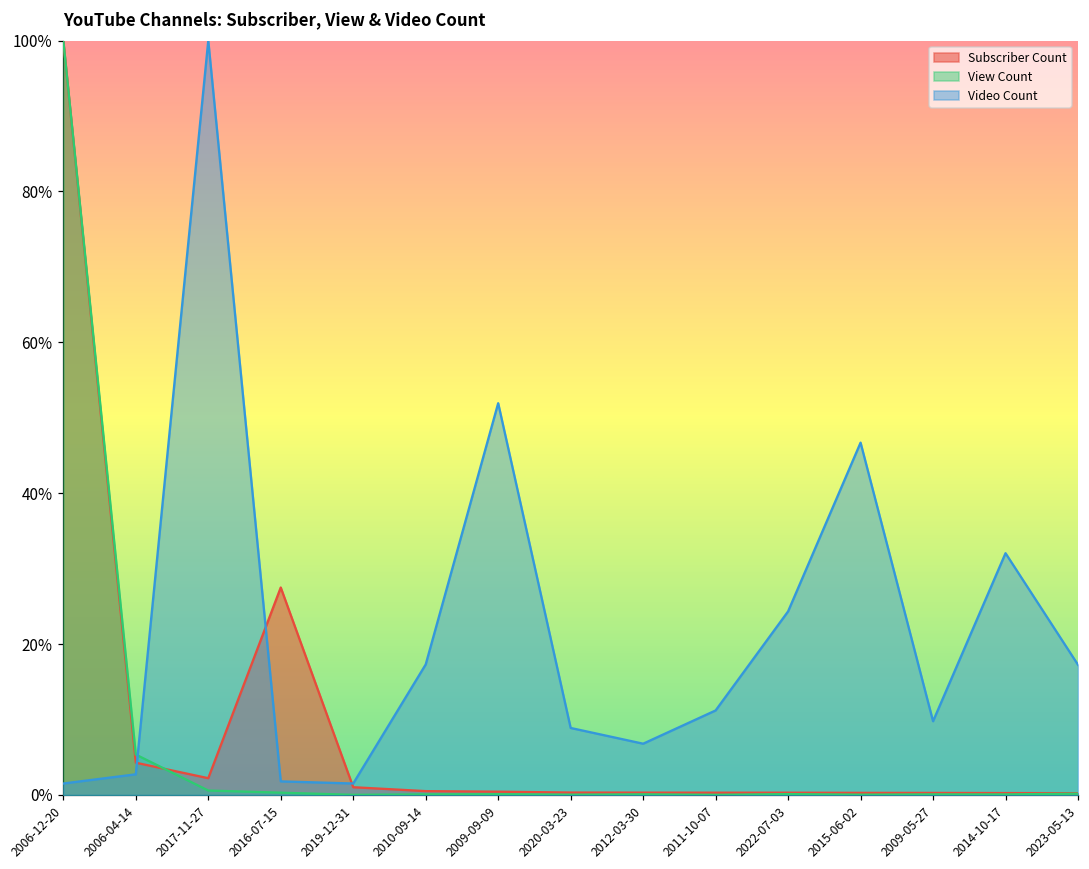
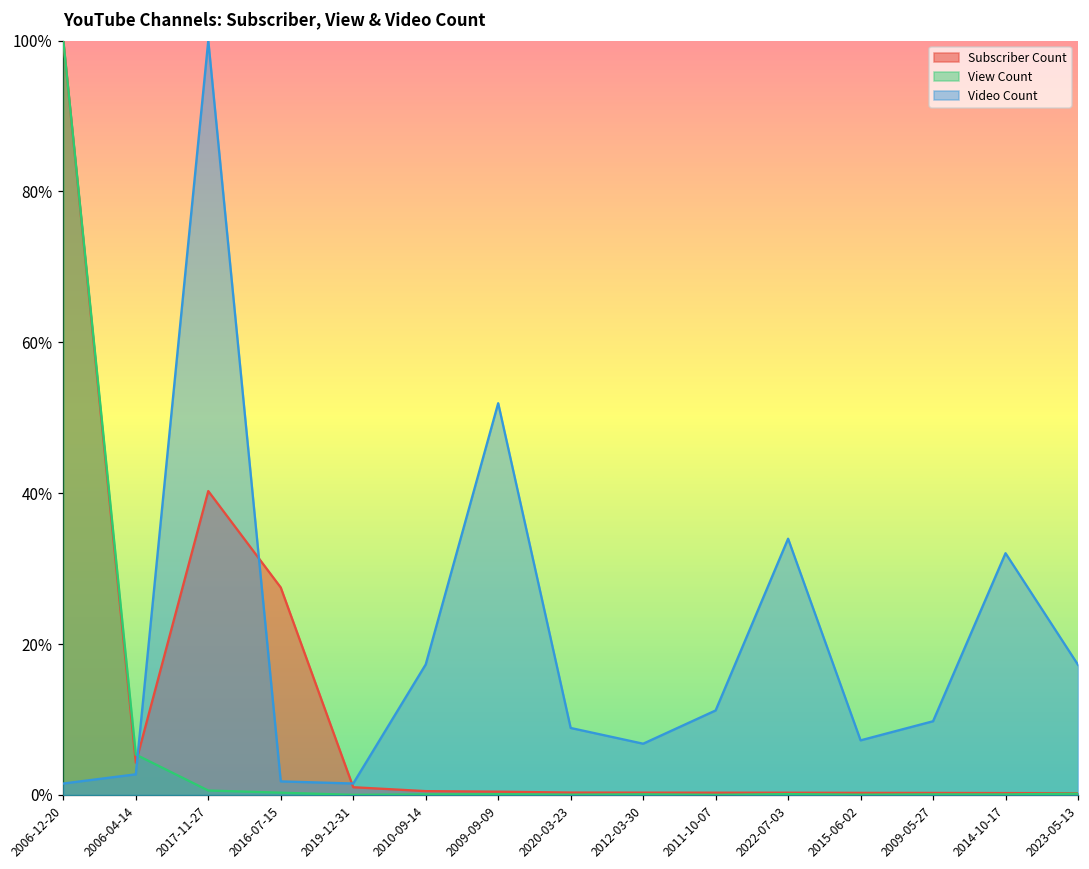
Subscriber Count, 2017-11-27: 2% -> 40%
Video Count, 2022-07-03: 24% -> 34%
Video Count, 2015-06-02: 47% -> 7%
